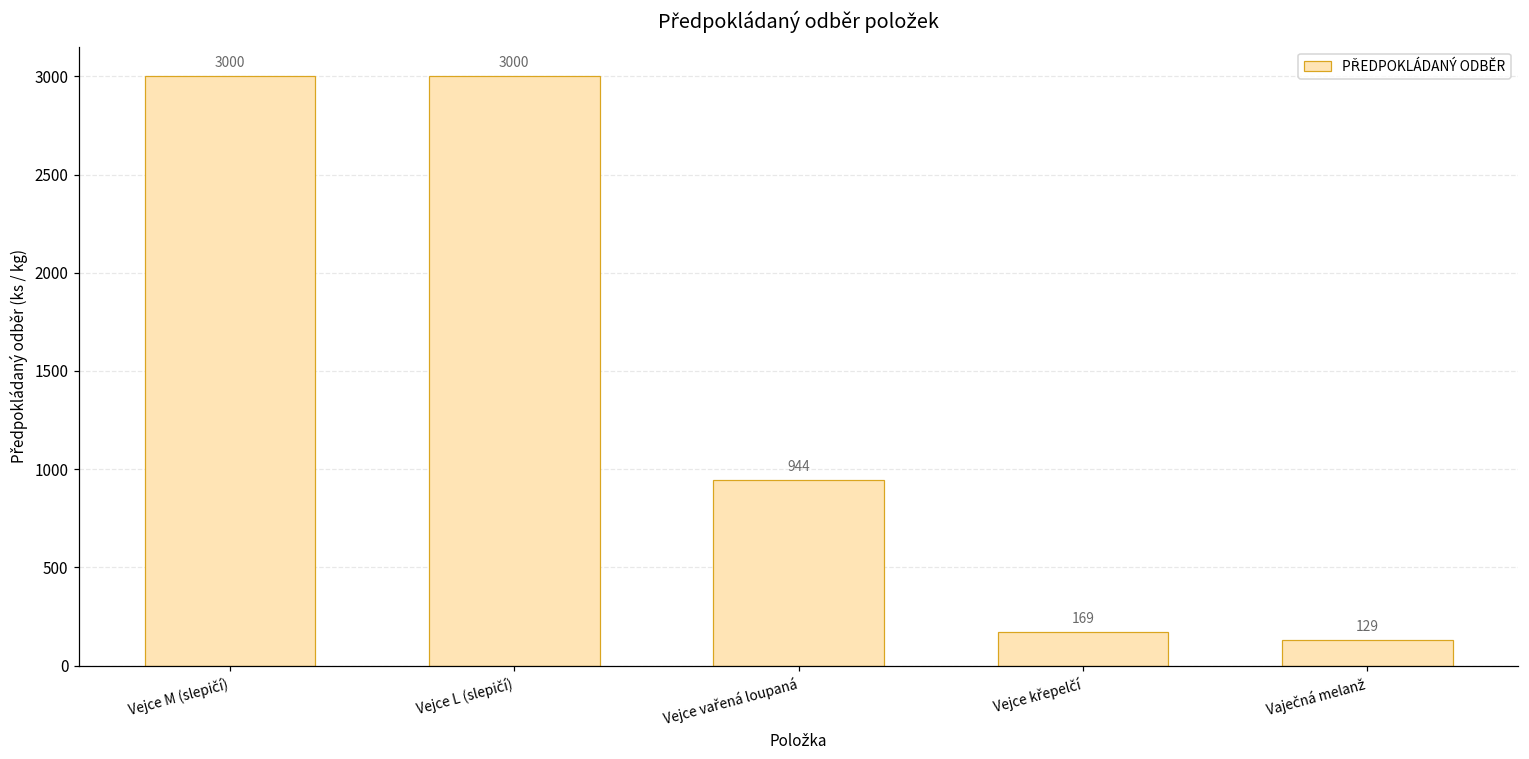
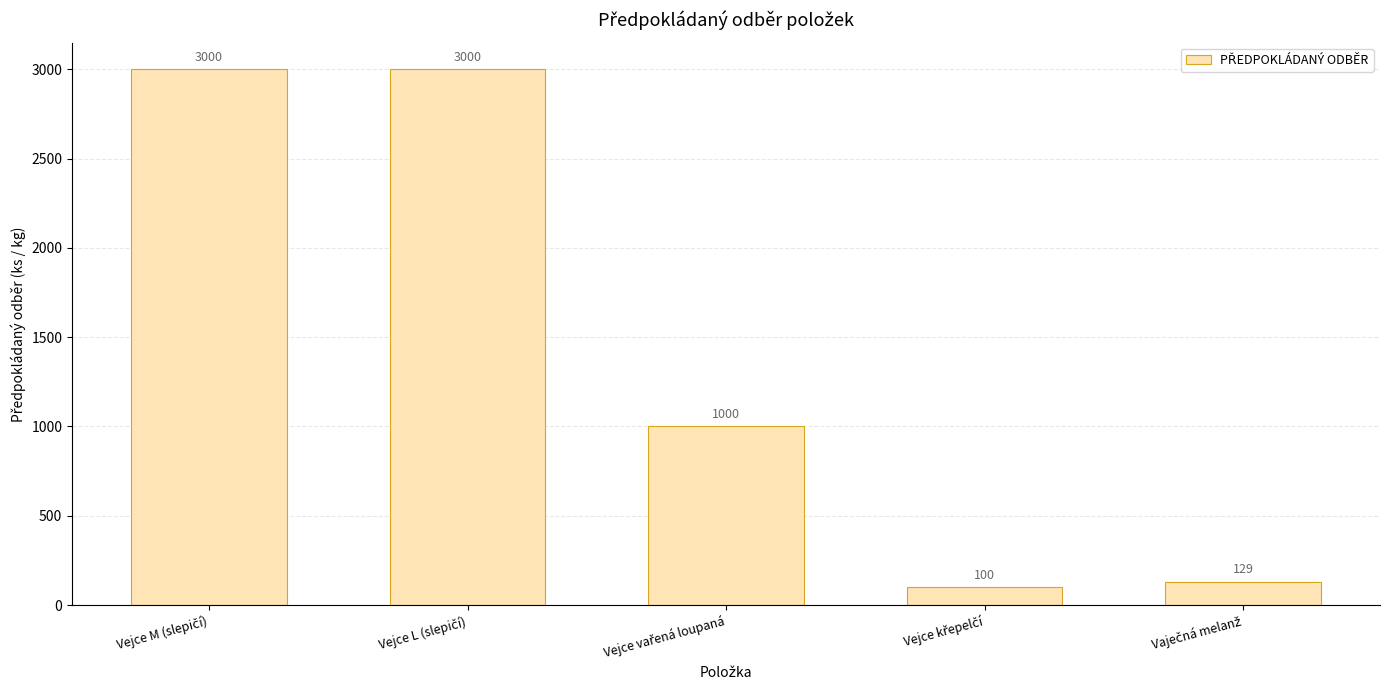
Vejce vařená loupaná: 944 -> 1000
Vejce křepelčí: 169 -> 100
